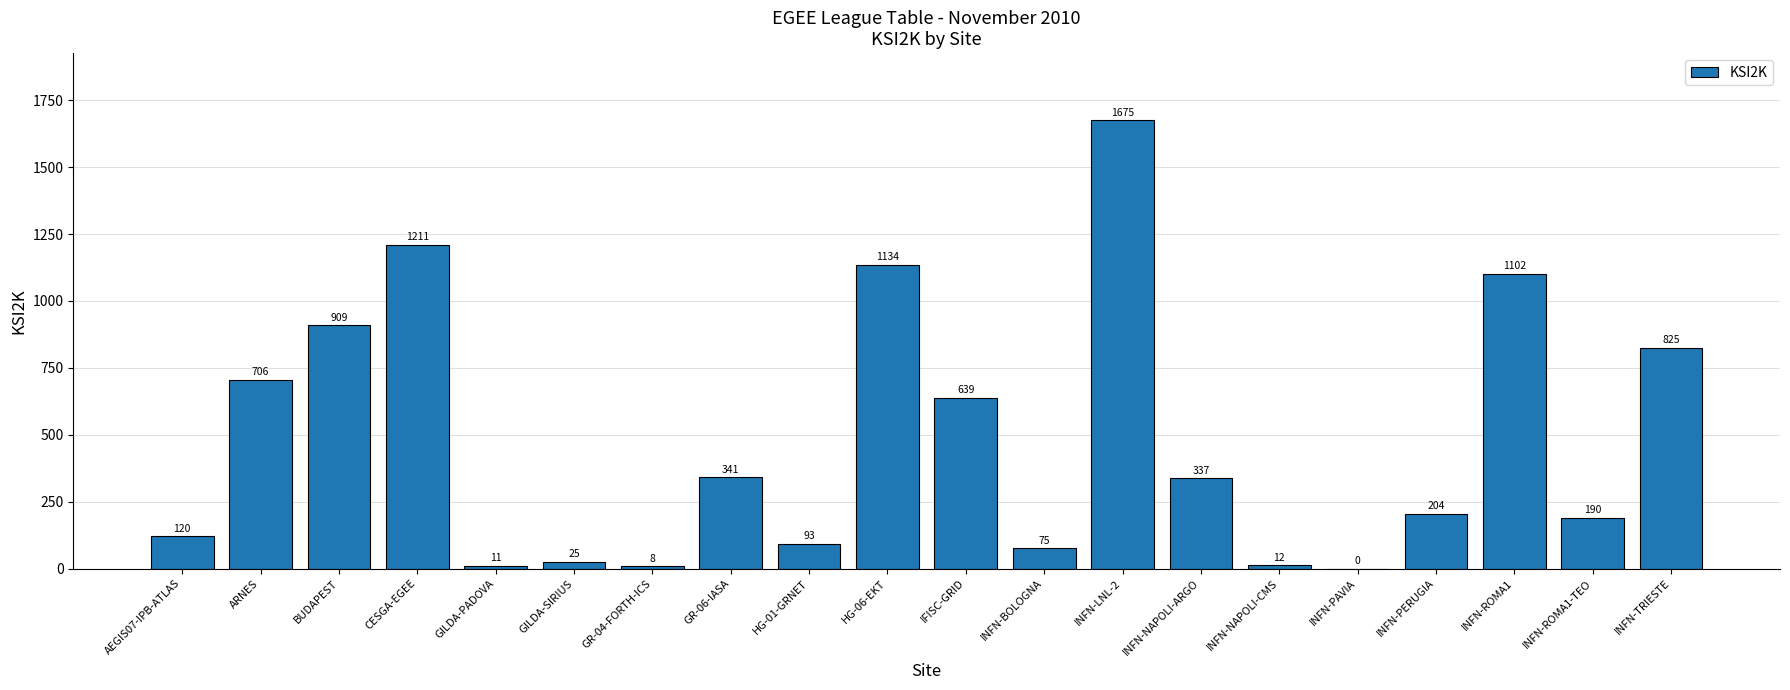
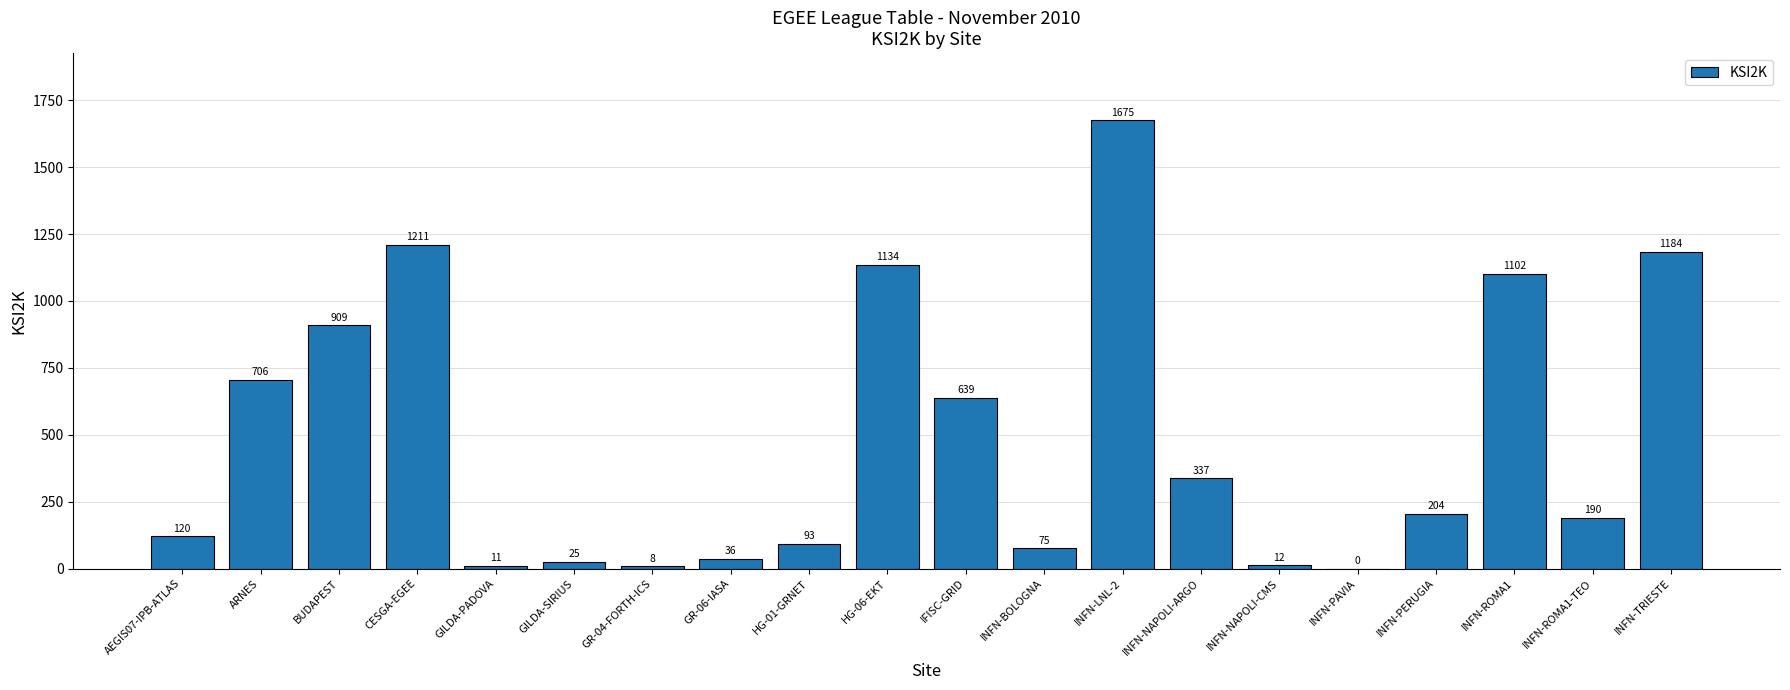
GR-06-IASA: 341 -> 36
INFN-TRIESTE: 825 -> 1184
